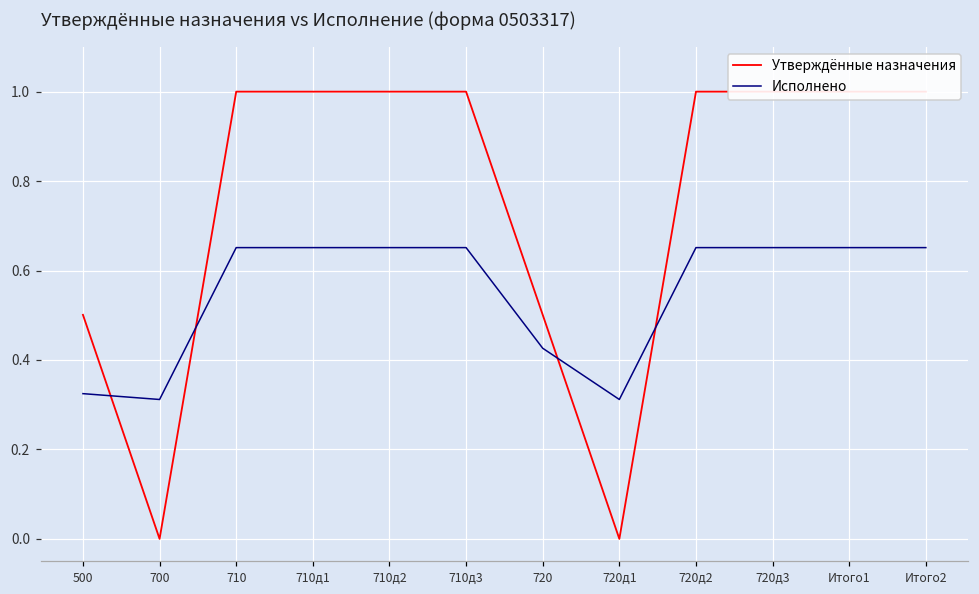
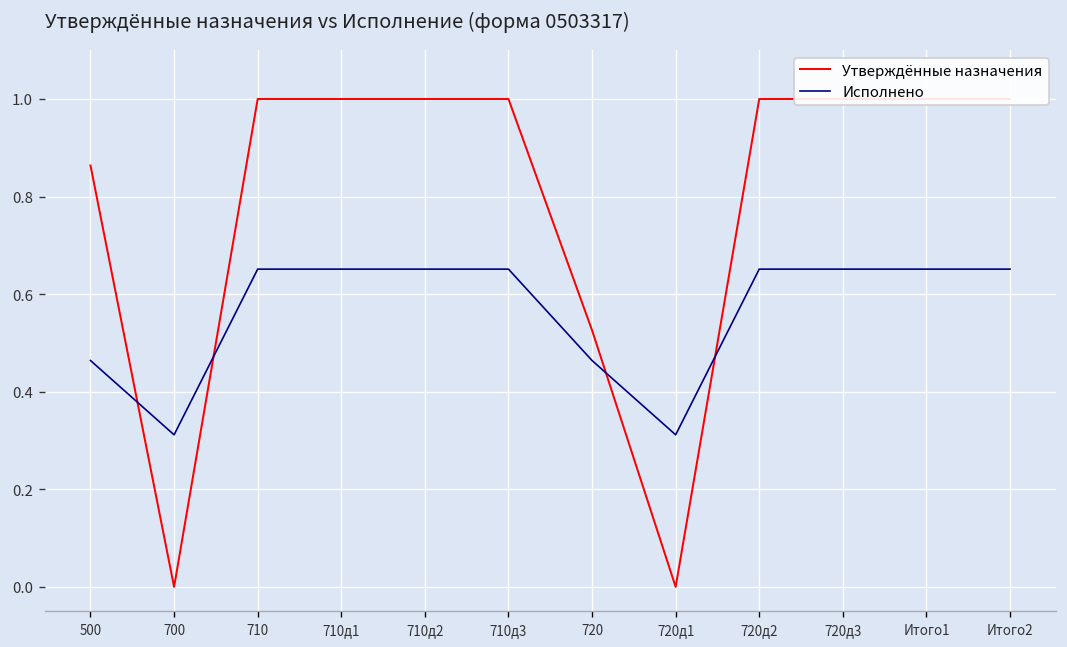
Утверждённые назначения, 500: 0.50 -> 0.86
Исполнено, 500: 0.32 -> 0.46
Утверждённые назначения, 720: 0.50 -> 0.53
Исполнено, 720: 0.43 -> 0.46
